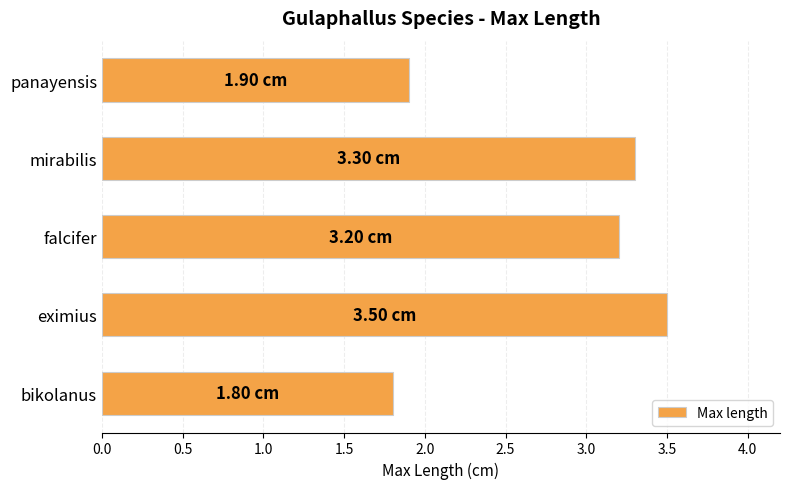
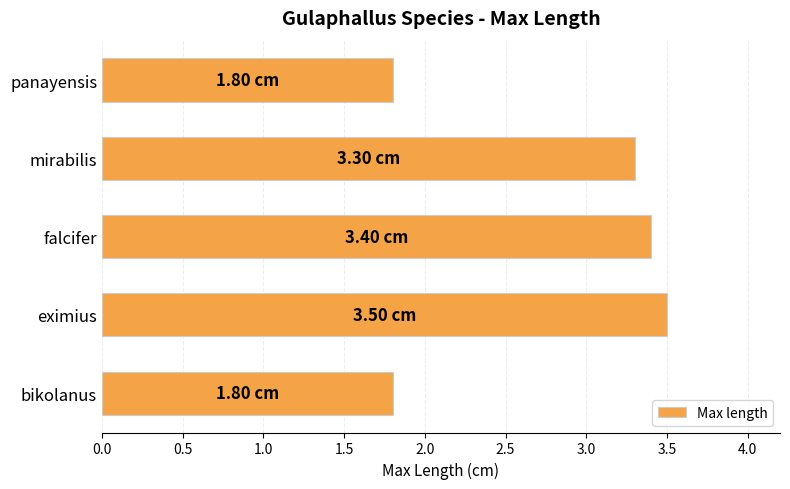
panayensis: 1.90 -> 1.80
falcifer: 3.20 -> 3.40
